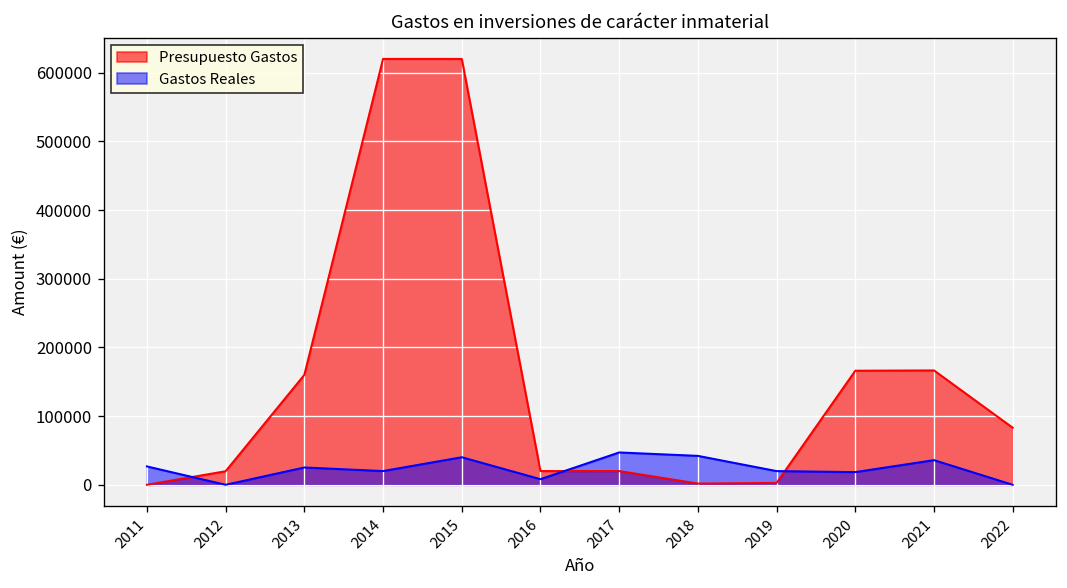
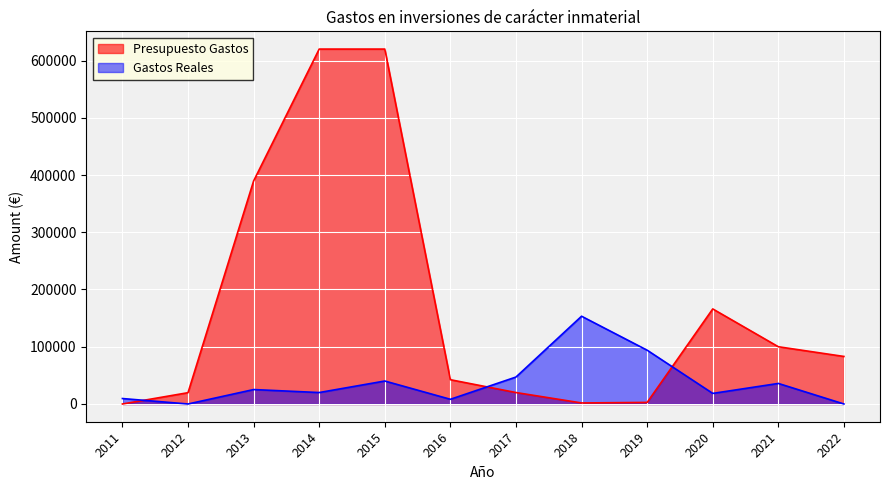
Gastos Reales, 2011: 30000 -> 10000
Presupuesto Gastos, 2013: 160000 -> 390000
Presupuesto Gastos, 2016: 20000 -> 40000
Gastos Reales, 2018: 40000 -> 150000
Gastos Reales, 2019: 20000 -> 90000
Presupuesto Gastos, 2021: 170000 -> 100000
